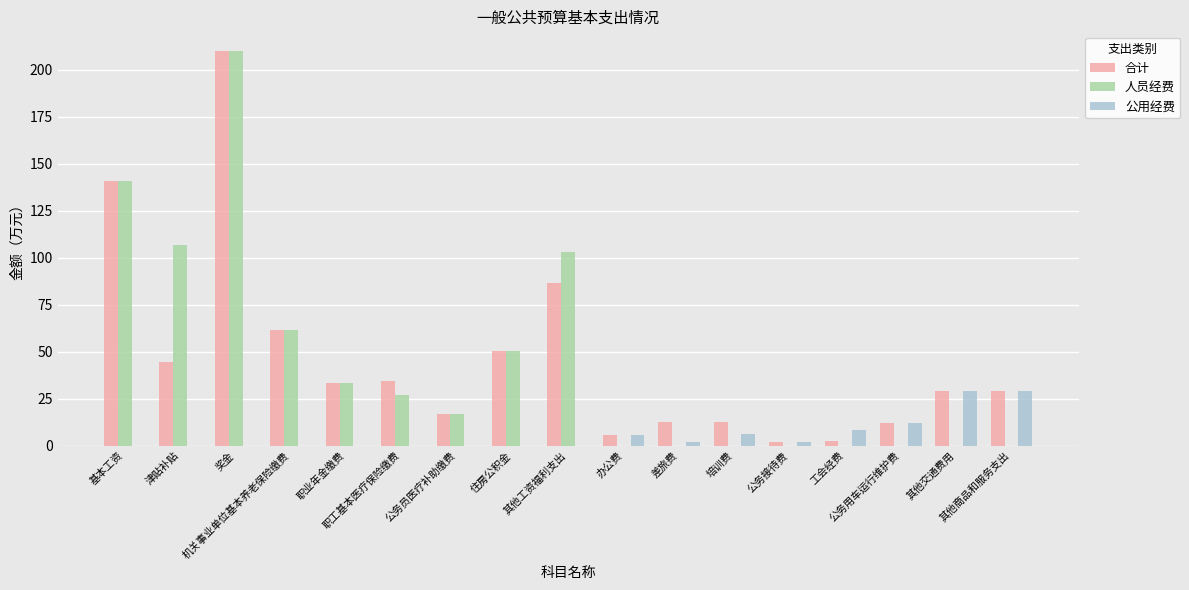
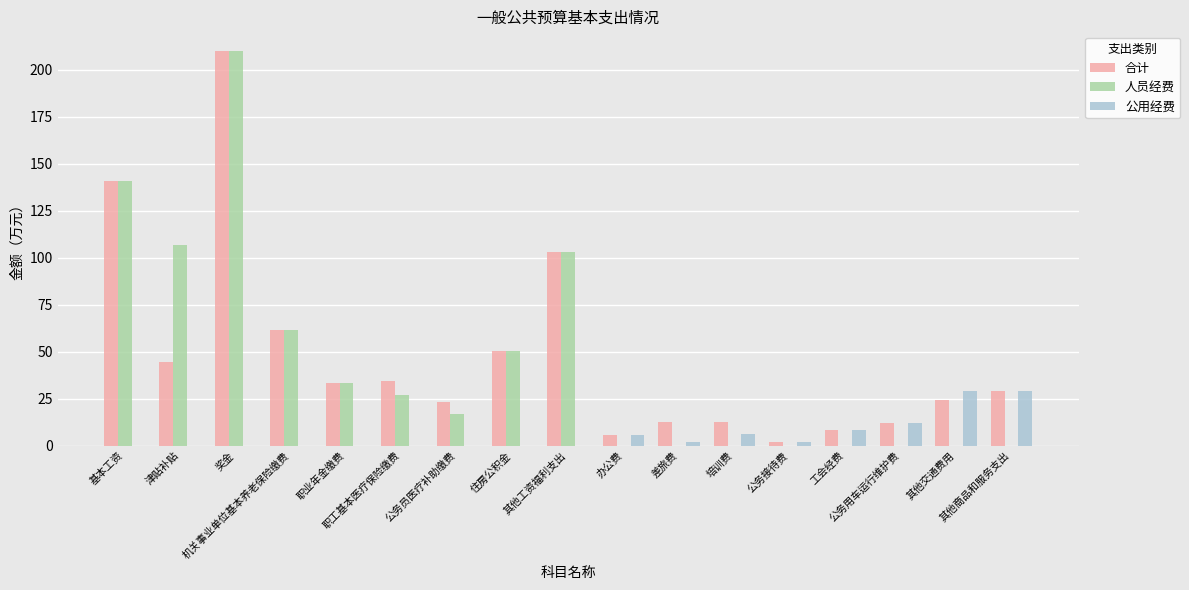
合计, 公务员医疗补助缴费: 17 -> 23
合计, 其他工资福利支出: 87 -> 103
合计, 工会经费: 3 -> 8
合计, 其他交通费用: 29 -> 24
